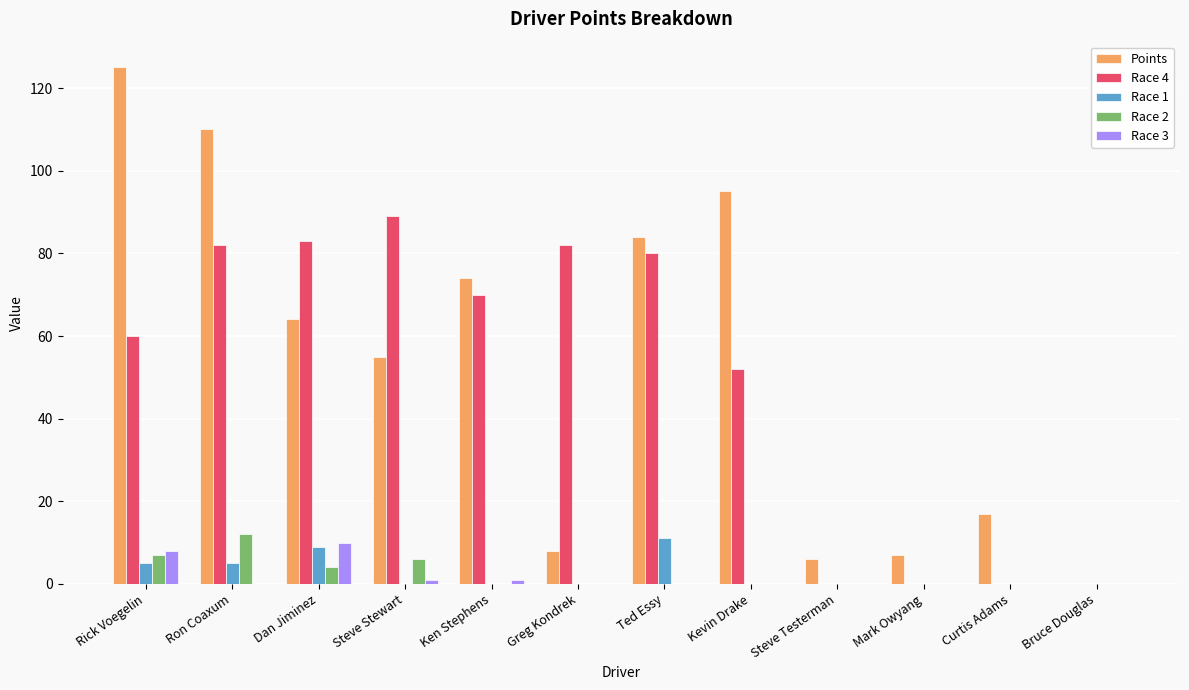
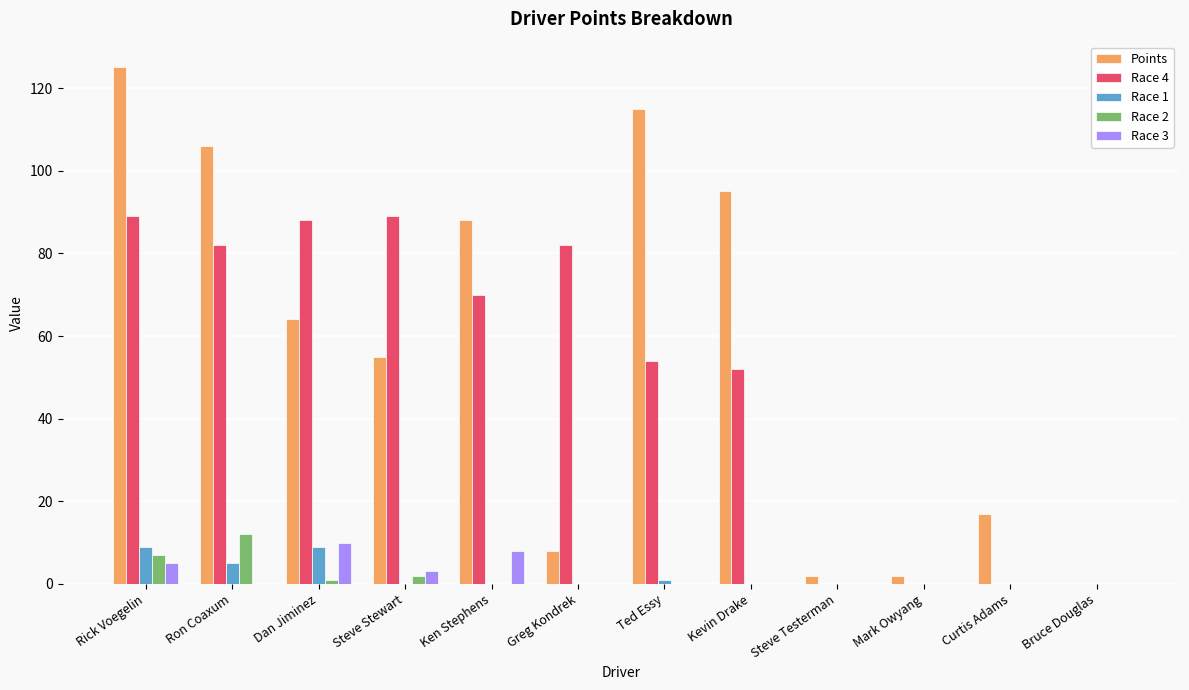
Race 4, Rick Voegelin: 60 -> 89
Race 1, Rick Voegelin: 5 -> 9
Race 3, Rick Voegelin: 8 -> 5
Points, Ron Coaxum: 110 -> 106
Race 4, Dan Jiminez: 83 -> 88
Race 2, Dan Jiminez: 4 -> 1
Race 2, Steve Stewart: 6 -> 2
Race 3, Steve Stewart: 1 -> 3
Points, Ken Stephens: 74 -> 88
Race 3, Ken Stephens: 1 -> 8
Points, Ted Essy: 84 -> 115
Race 4, Ted Essy: 80 -> 54
Race 1, Ted Essy: 11 -> 1
Points, Steve Testerman: 6 -> 2
Points, Mark Owyang: 7 -> 2
